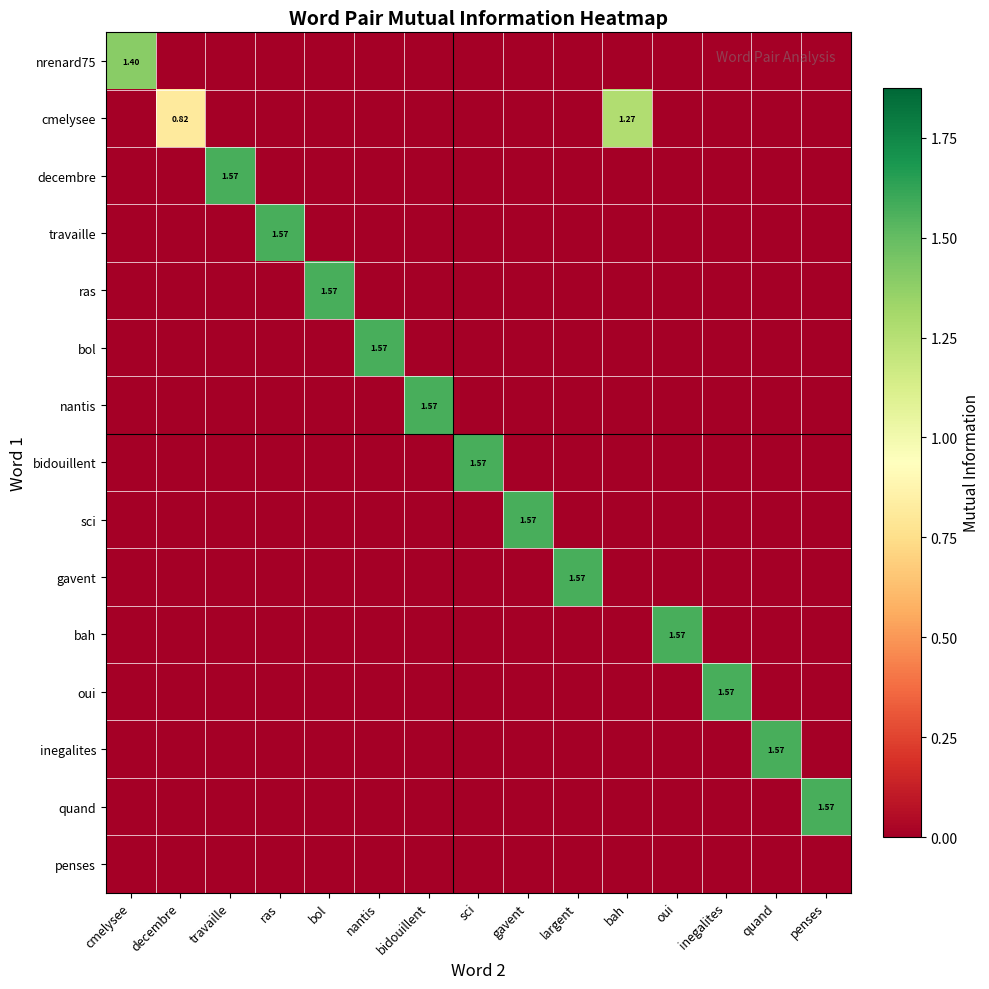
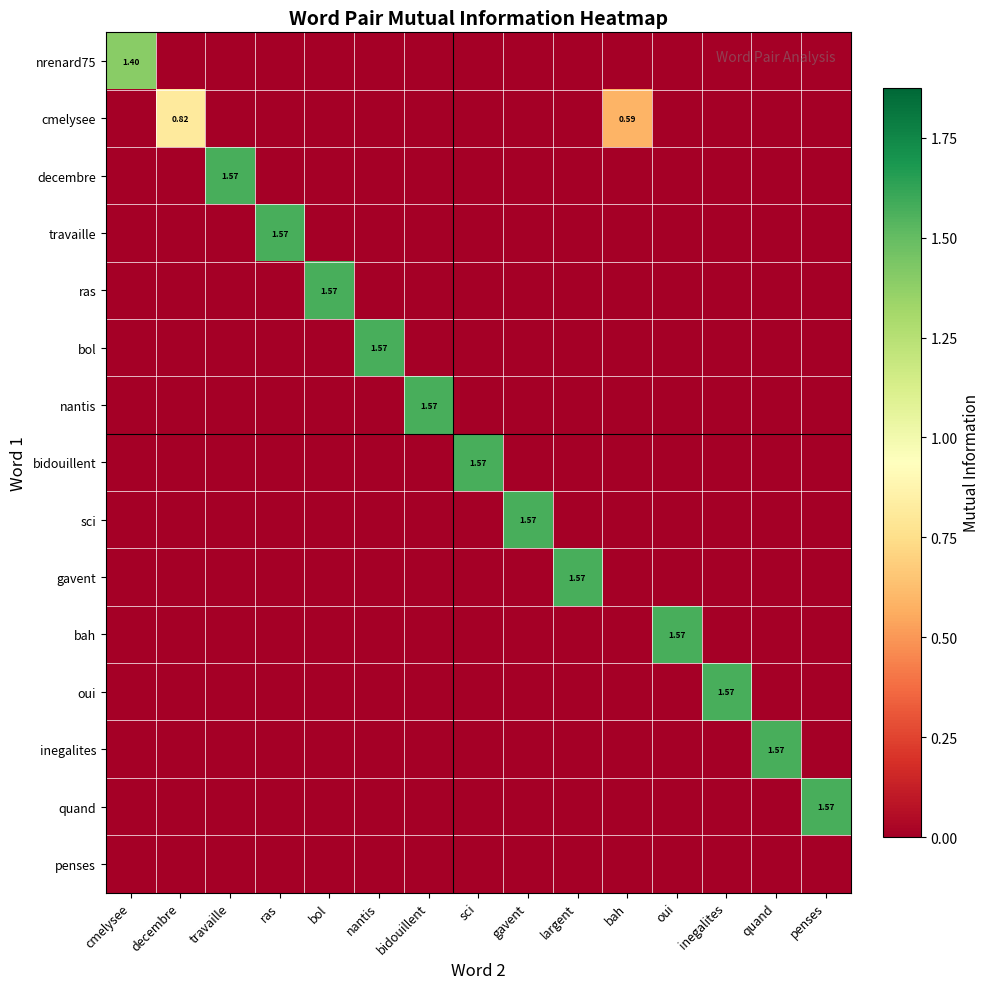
cmelysee, bah: 1.27 -> 0.59
